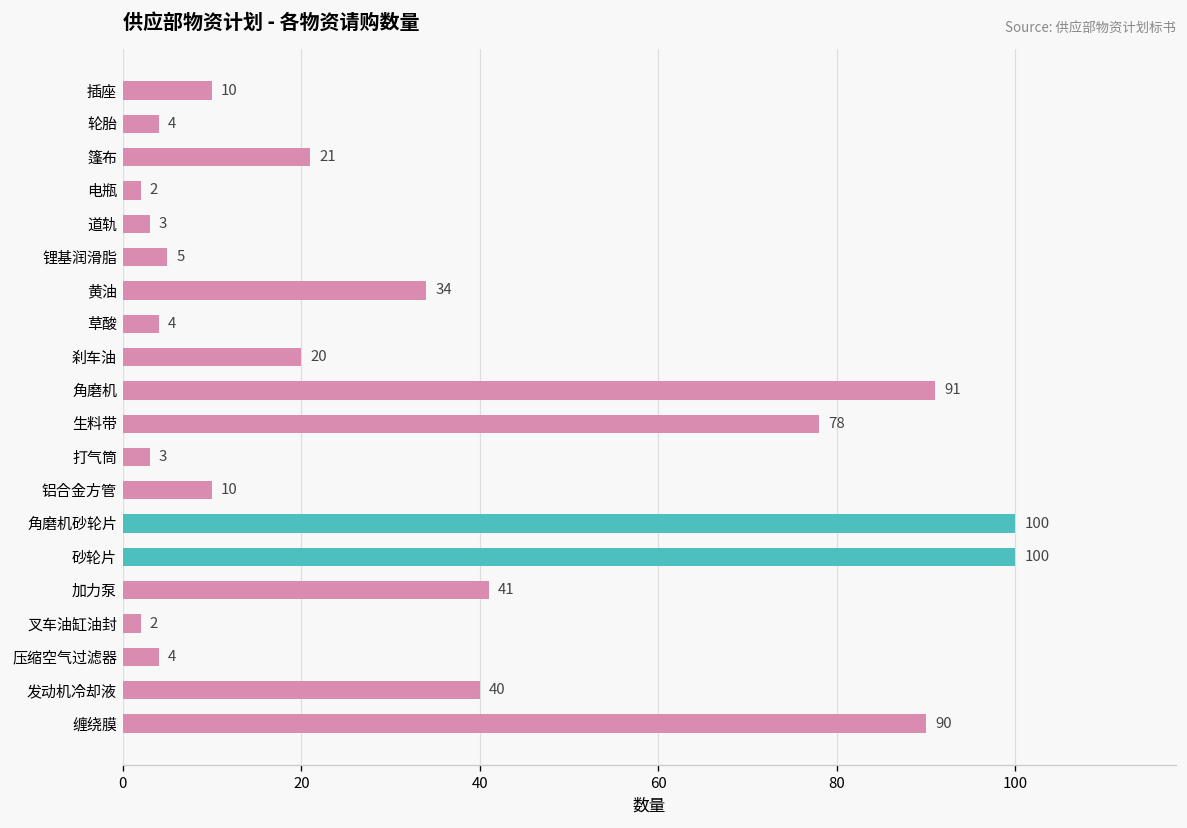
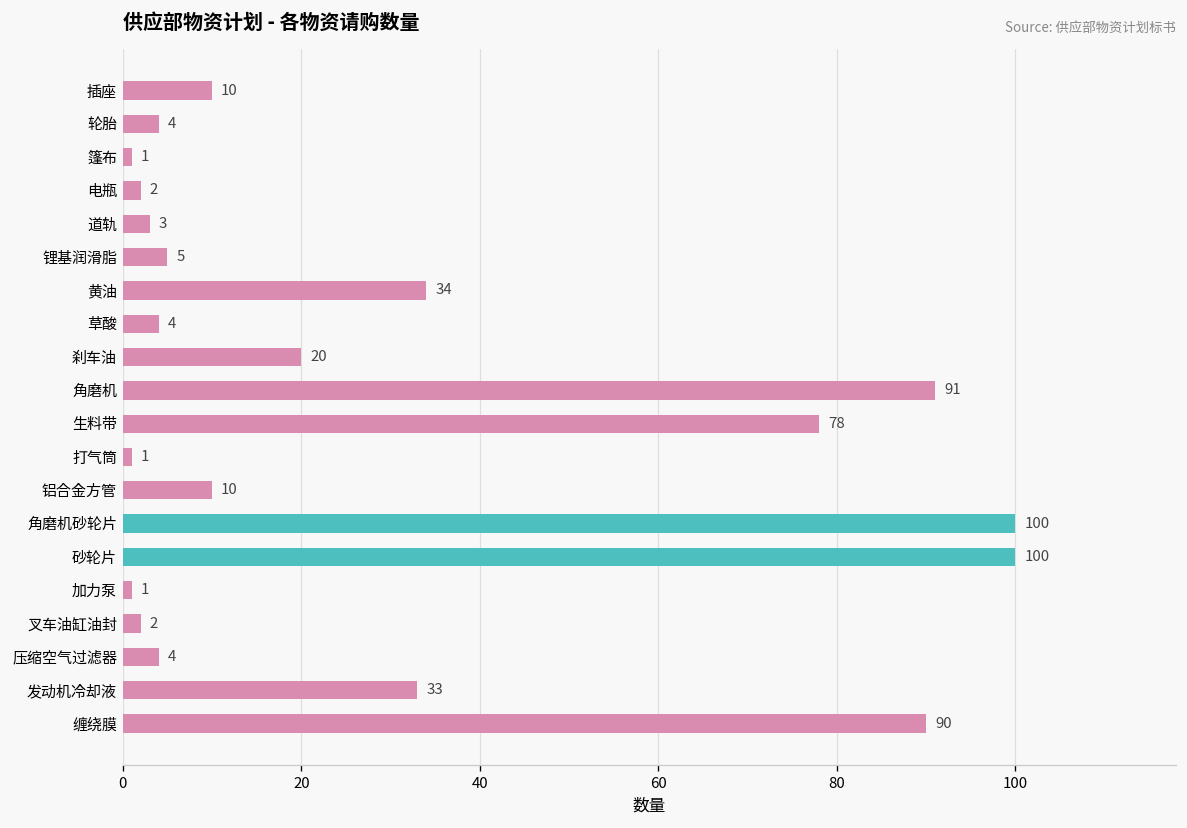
篷布: 21 -> 1
打气筒: 3 -> 1
加力泵: 41 -> 1
发动机冷却液: 40 -> 33
